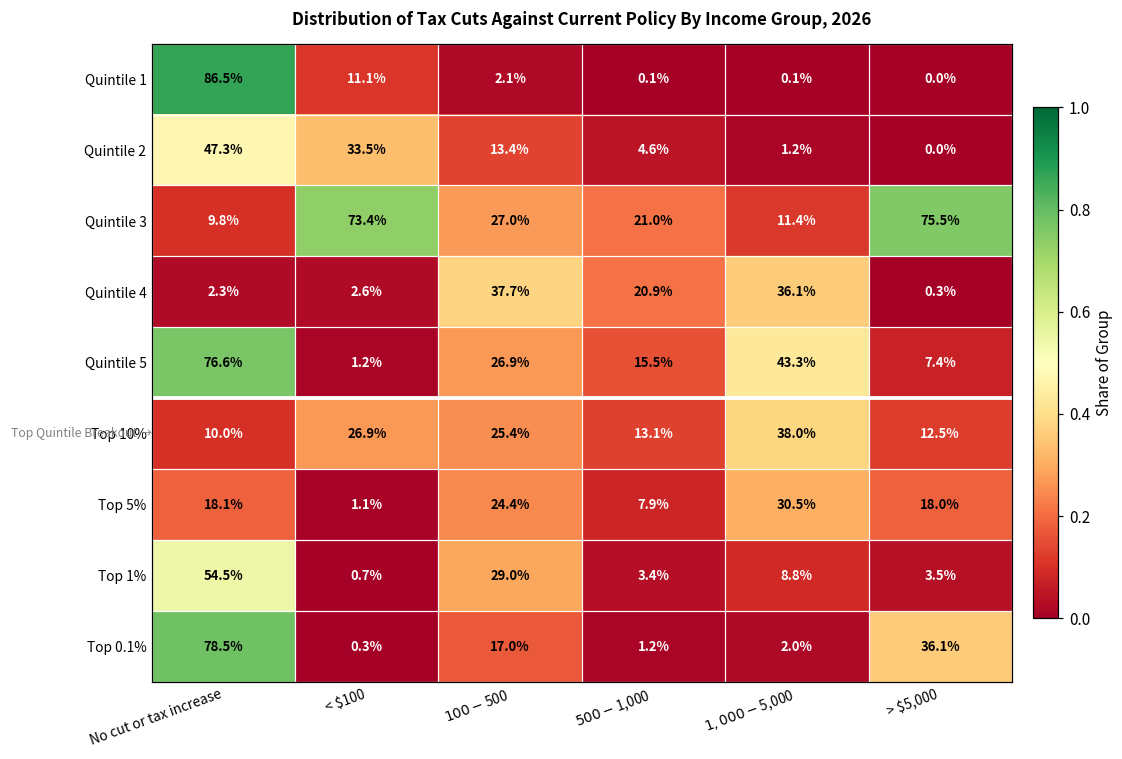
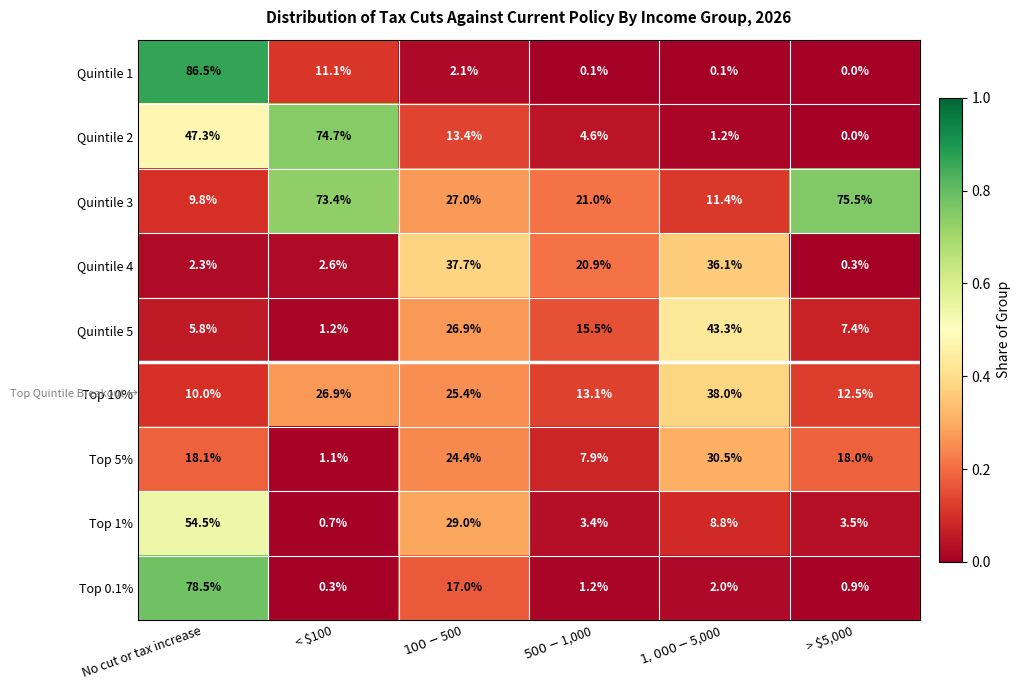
Quintile 2, < $100: 33.5% -> 74.7%
Quintile 5, No cut or tax increase: 76.6% -> 5.8%
Top 0.1%, > $5,000: 36.1% -> 0.9%
